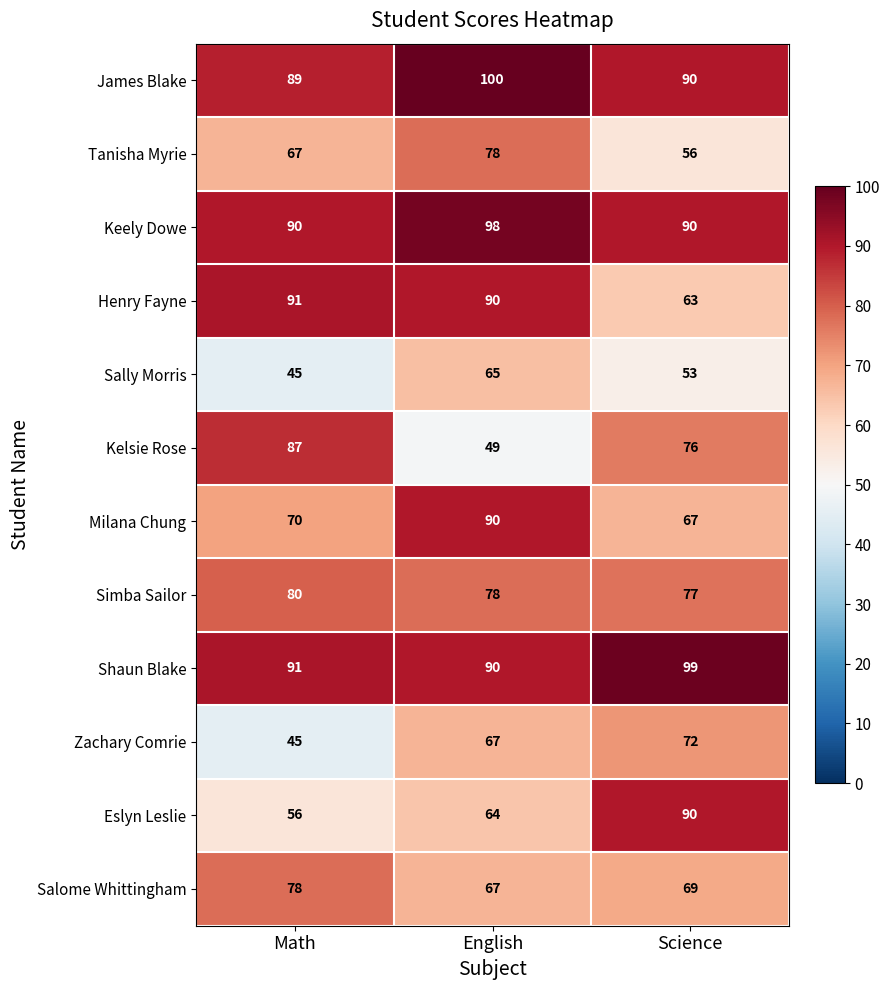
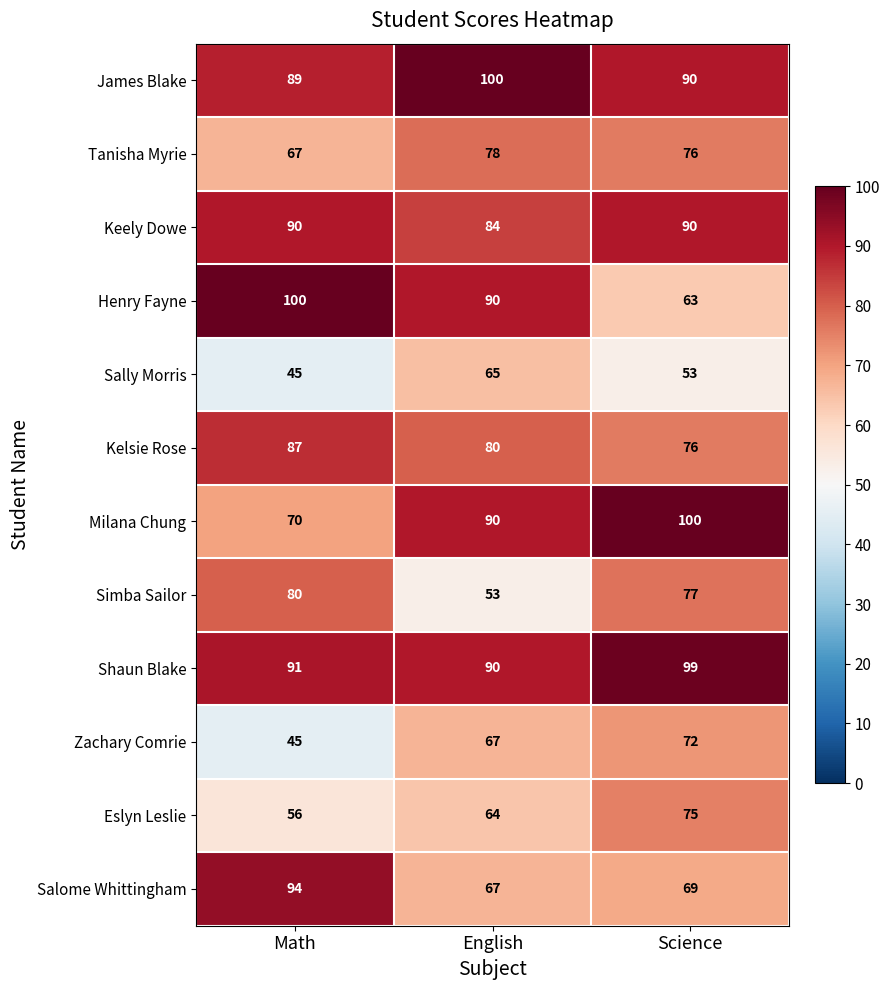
Tanisha Myrie, Science: 56 -> 76
Keely Dowe, English: 98 -> 84
Henry Fayne, Math: 91 -> 100
Kelsie Rose, English: 49 -> 80
Milana Chung, Science: 67 -> 100
Simba Sailor, English: 78 -> 53
Eslyn Leslie, Science: 90 -> 75
Salome Whittingham, Math: 78 -> 94
